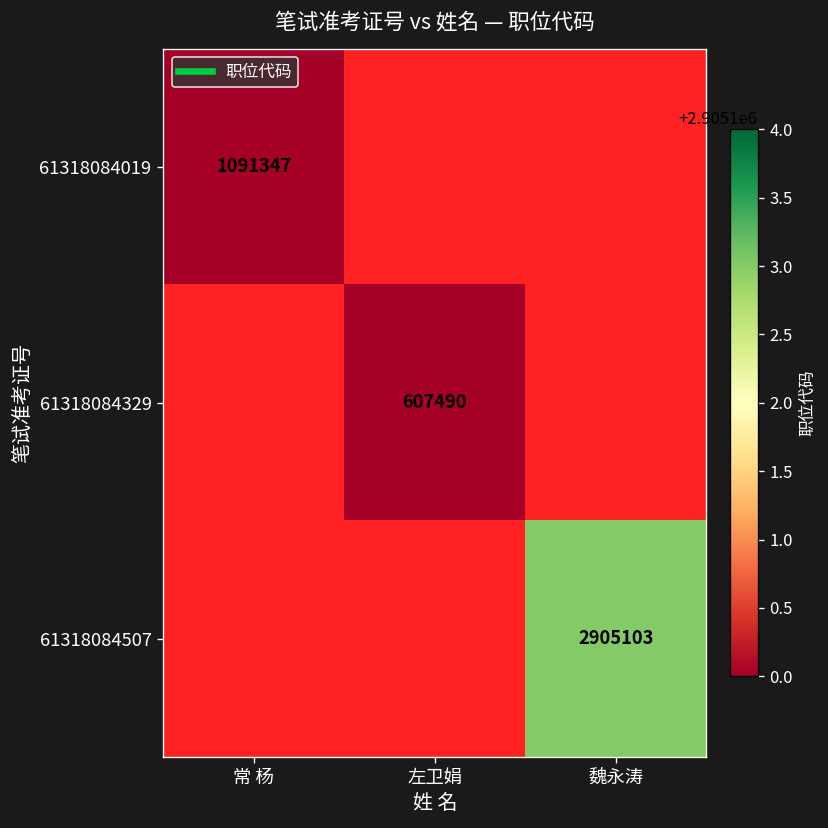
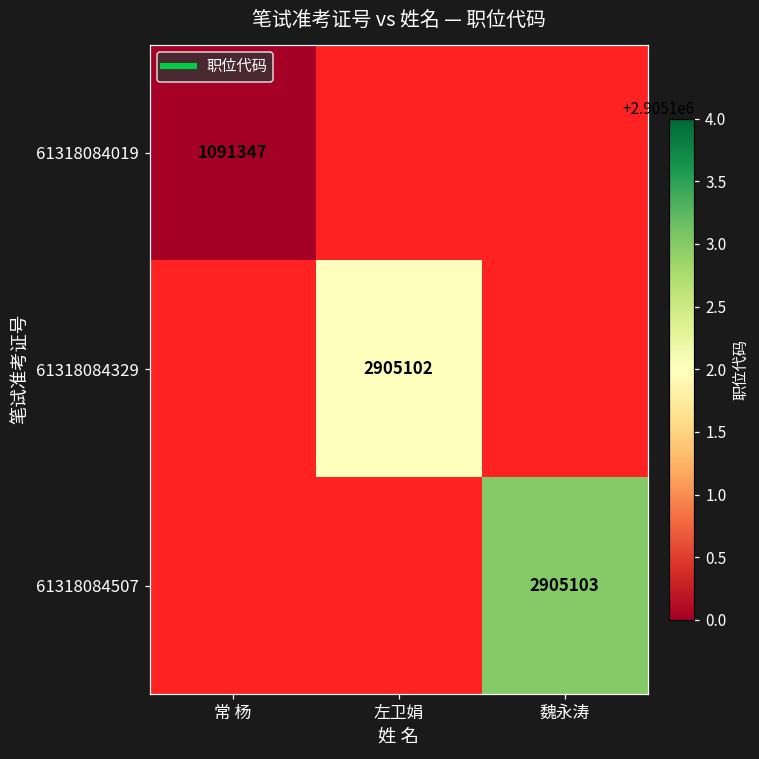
61318084329, 左卫娟: 607490 -> 2905102
